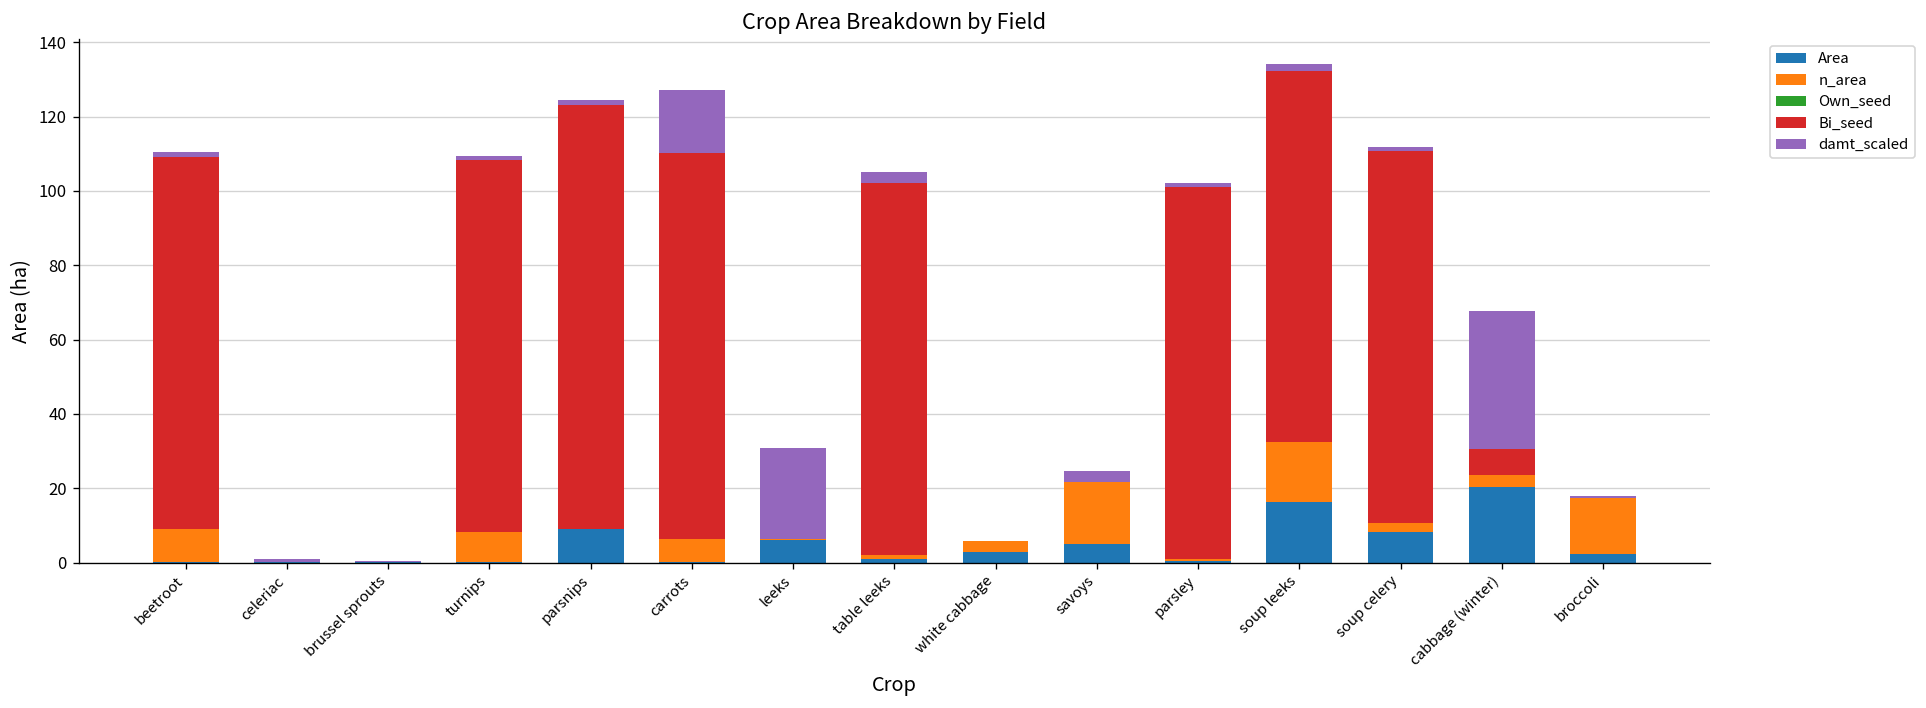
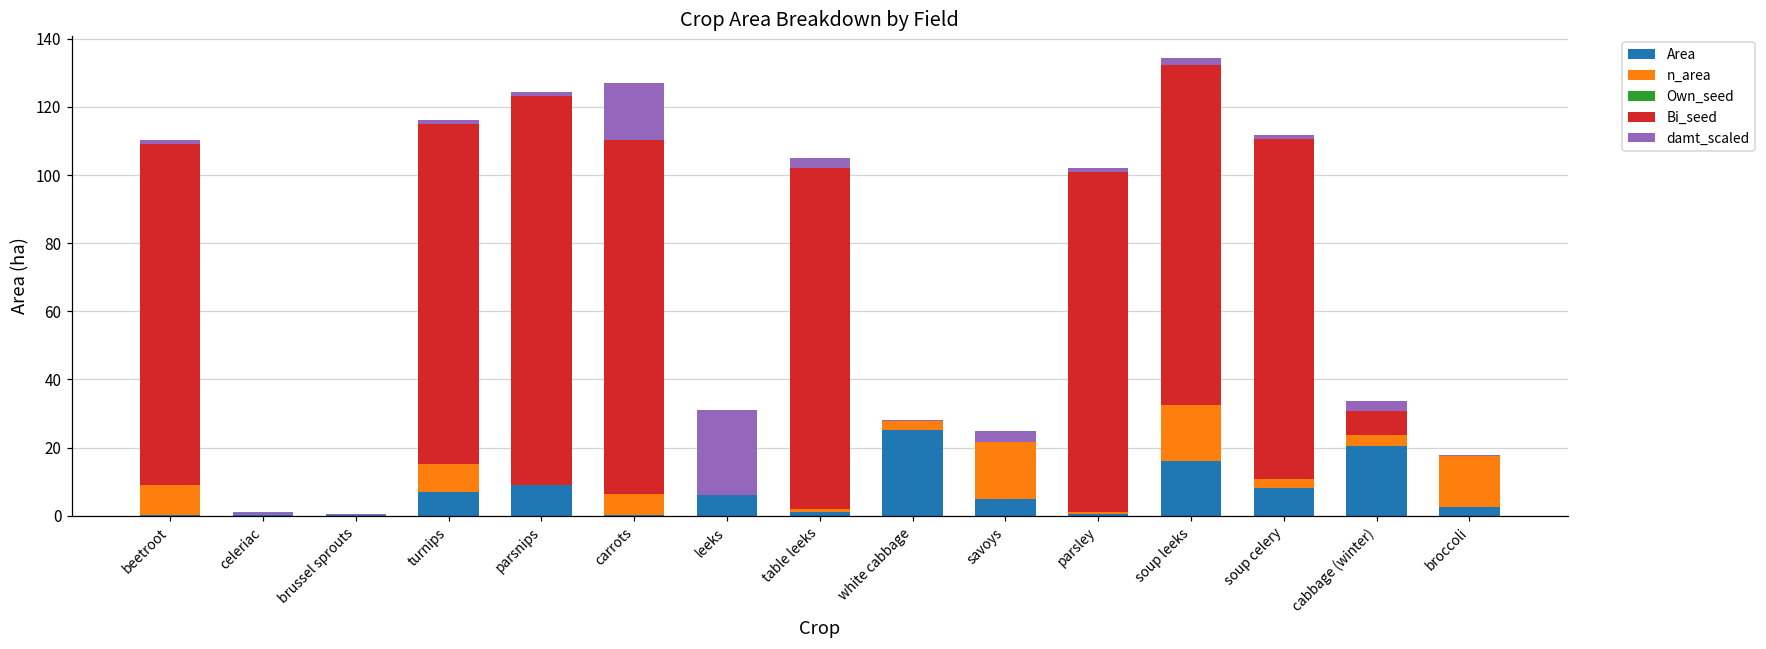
Area, turnips: 0 -> 7
Area, white cabbage: 3 -> 25
damt_scaled, cabbage (winter): 37 -> 3
